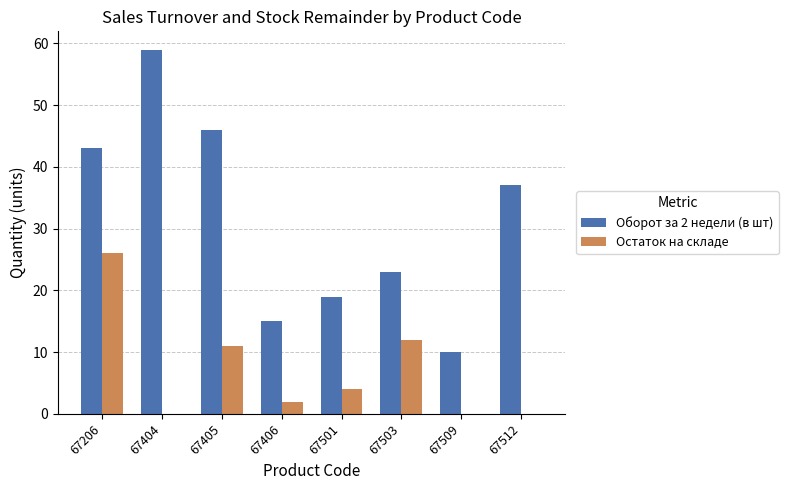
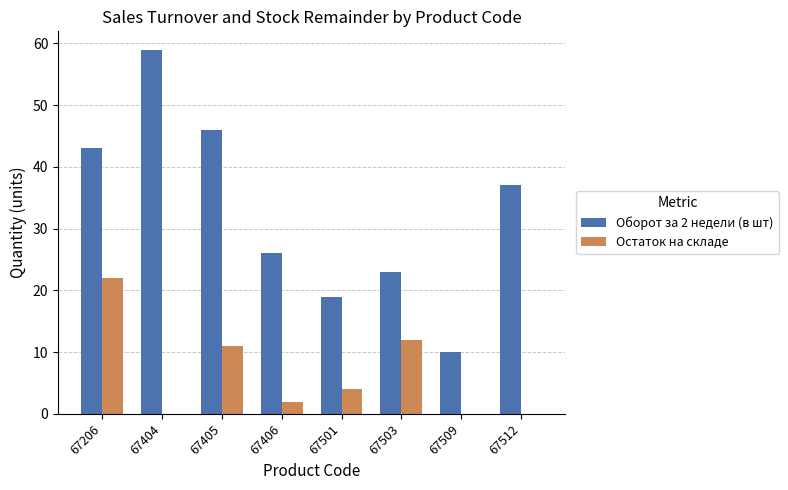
Остаток на складе, 67206: 26 -> 22
Оборот за 2 недели (в шт), 67406: 15 -> 26
